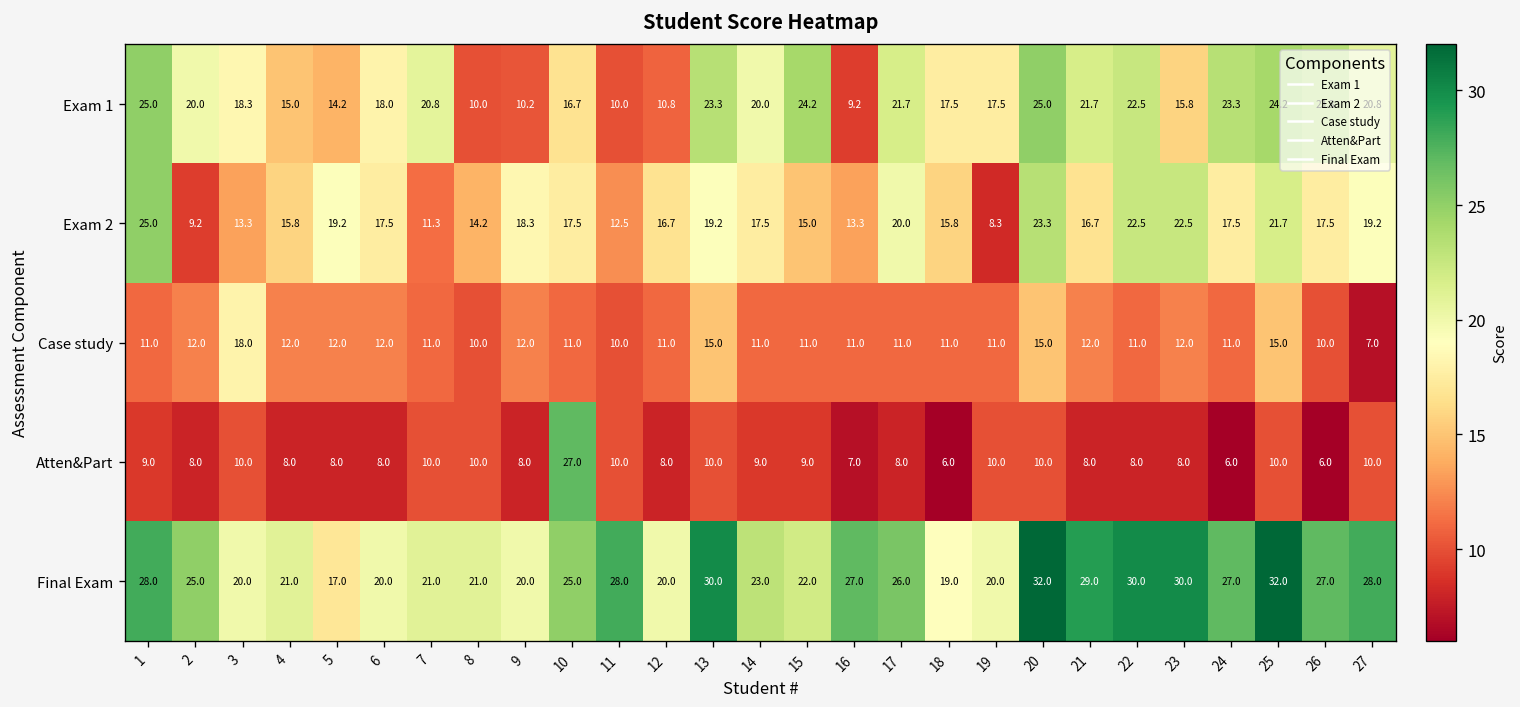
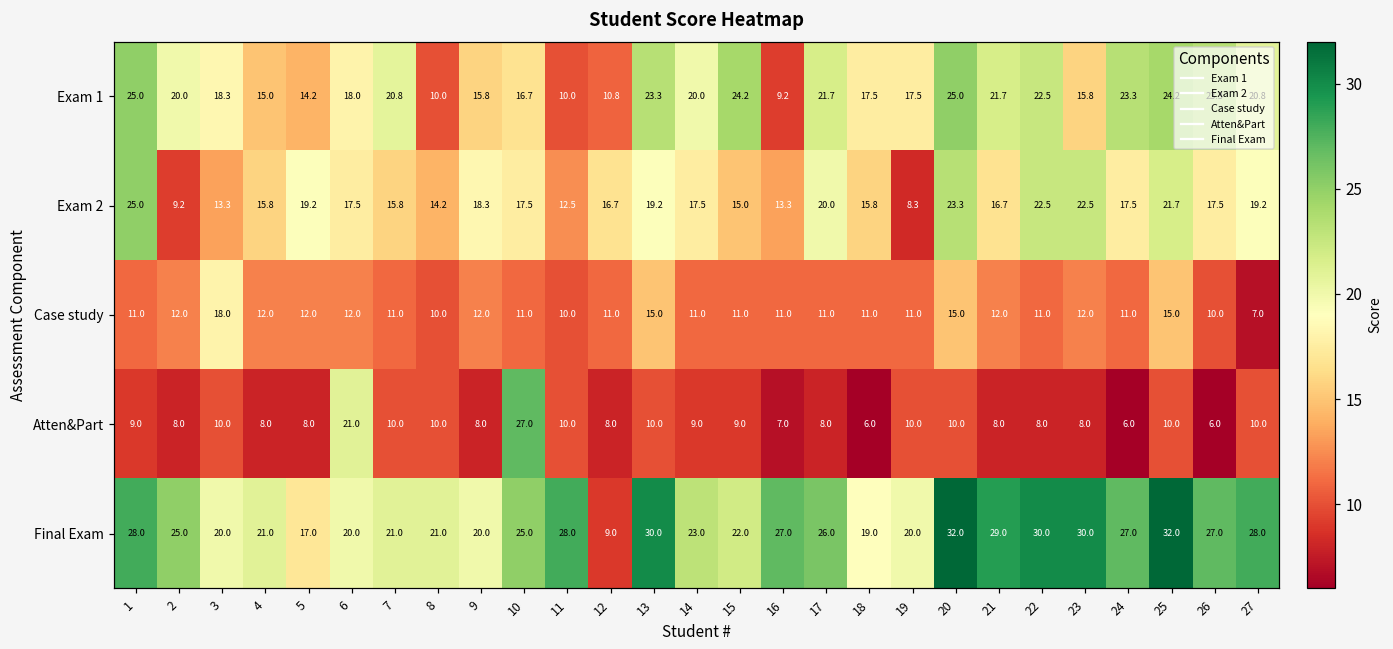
Exam 1, 9: 10.2 -> 15.8
Exam 2, 7: 11.3 -> 15.8
Atten&Part, 6: 8.0 -> 21.0
Final Exam, 12: 20.0 -> 9.0
